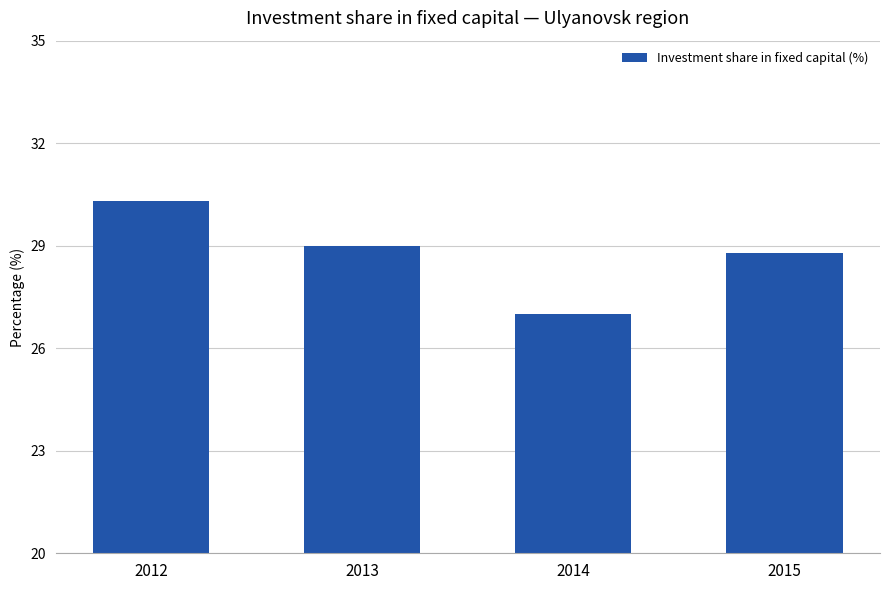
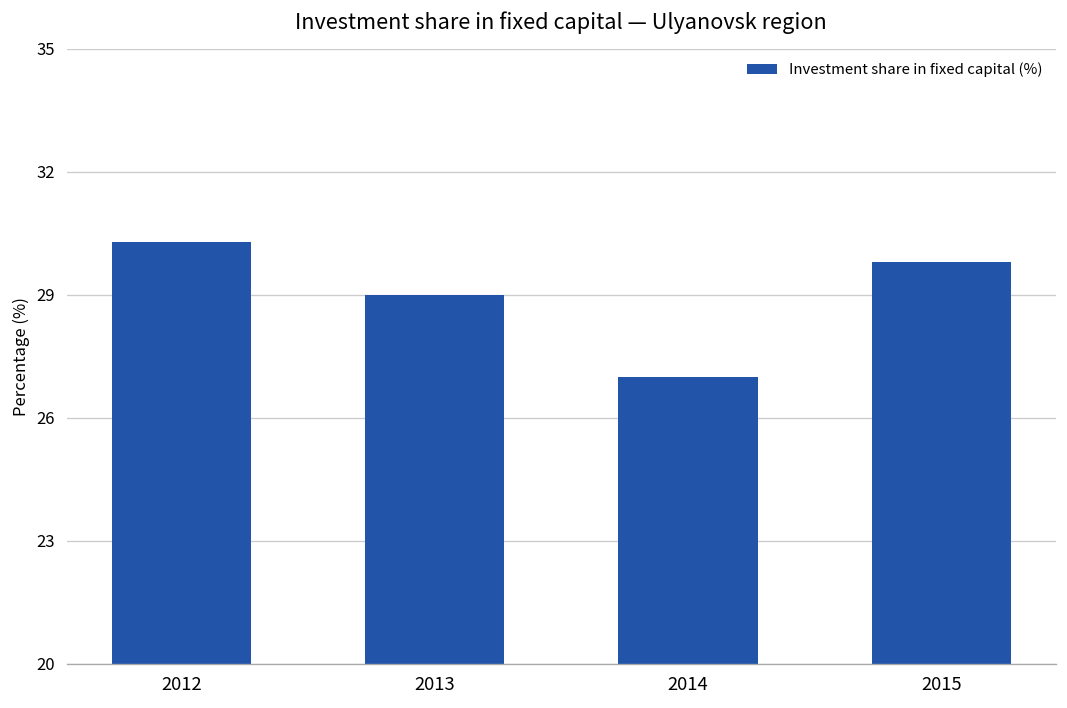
2015: 28.8 -> 29.8
